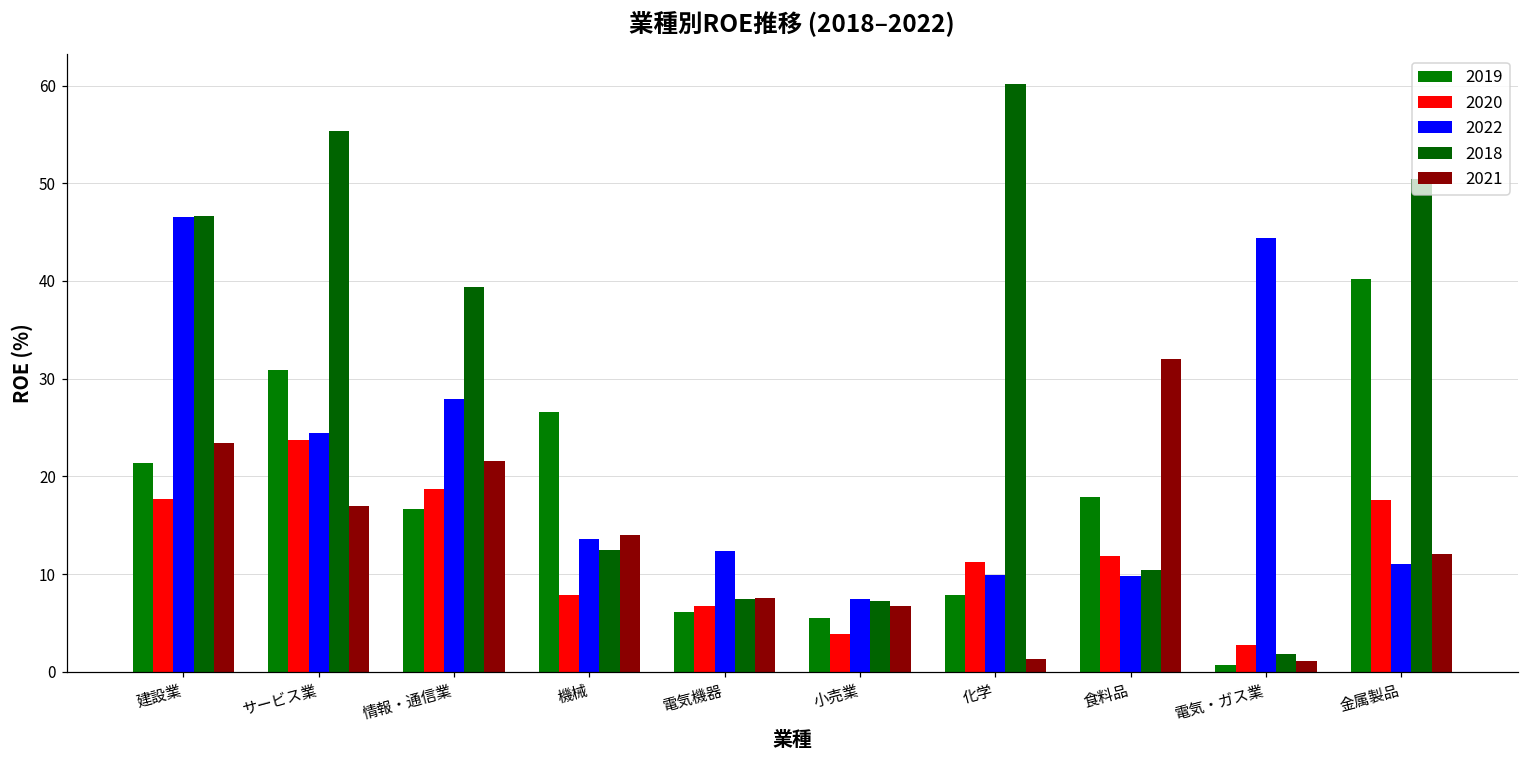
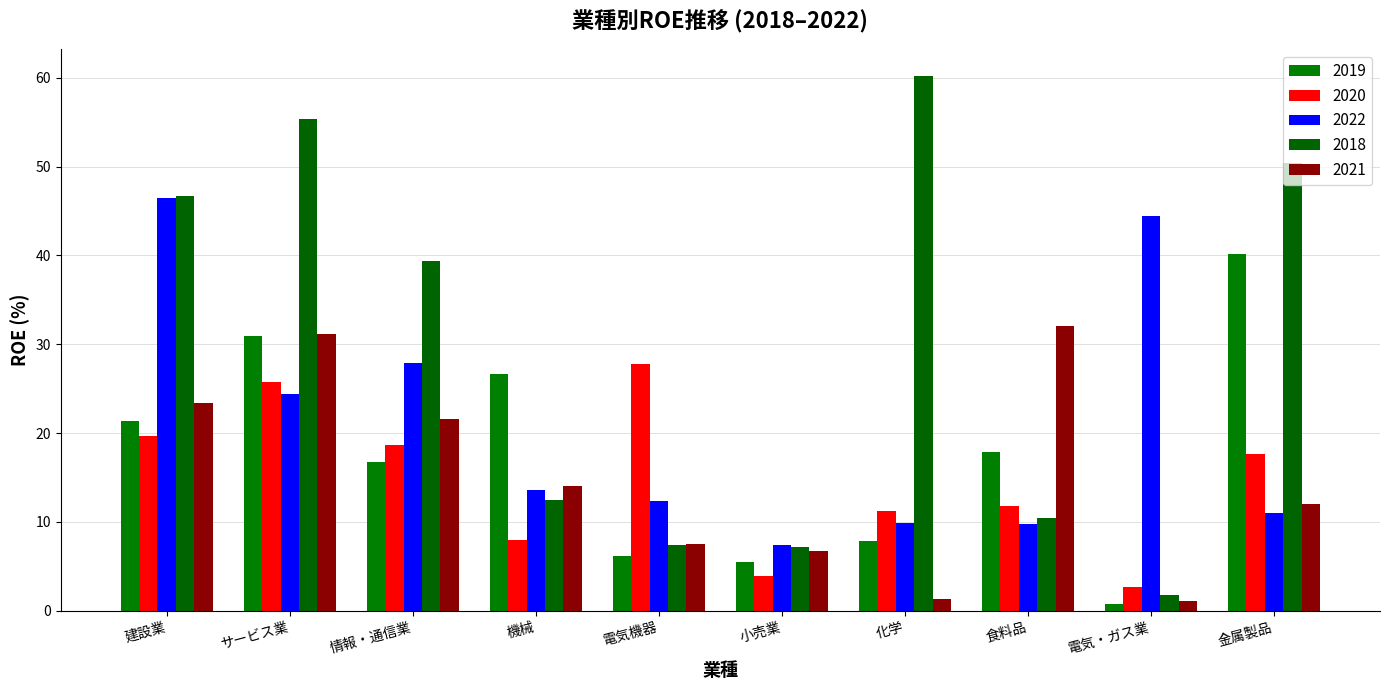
2020, 建設業: 18 -> 20
2020, サービス業: 24 -> 26
2021, サービス業: 17 -> 31
2020, 電気機器: 7 -> 28
